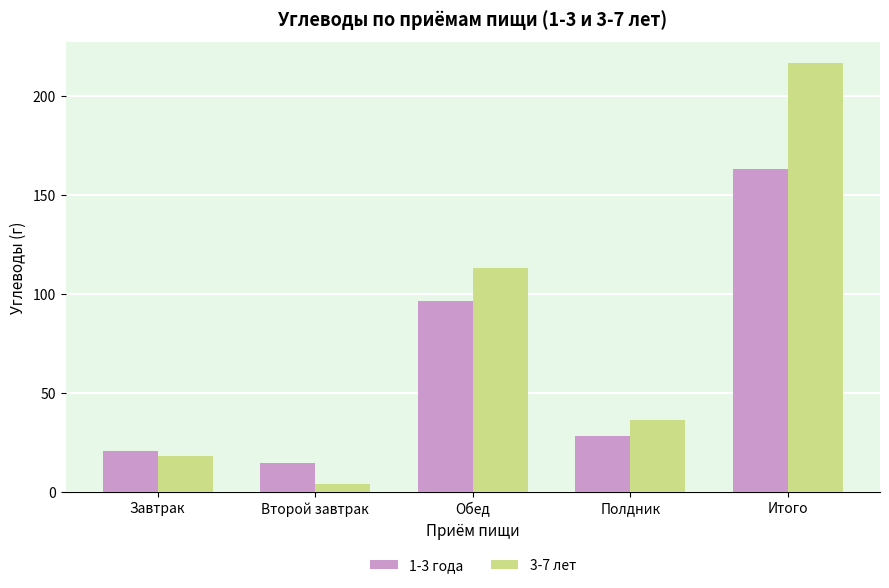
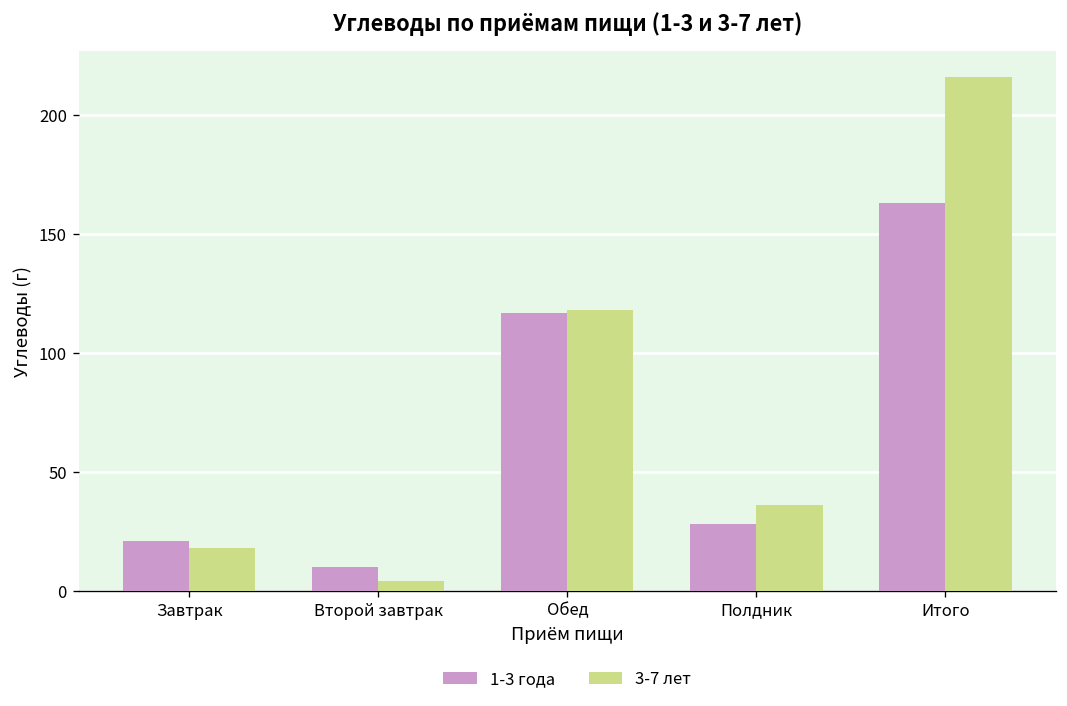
1-3 года, Второй завтрак: 15 -> 10
1-3 года, Обед: 96 -> 117
3-7 лет, Обед: 113 -> 118
